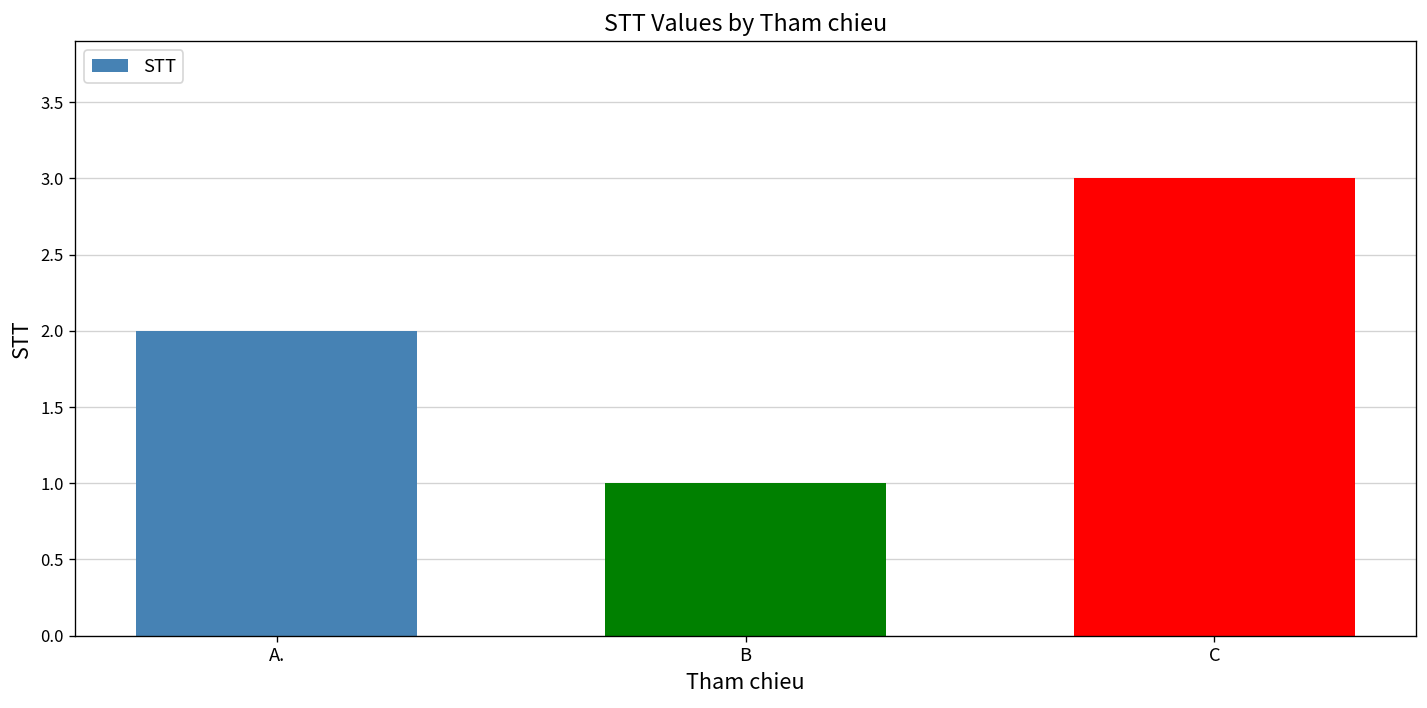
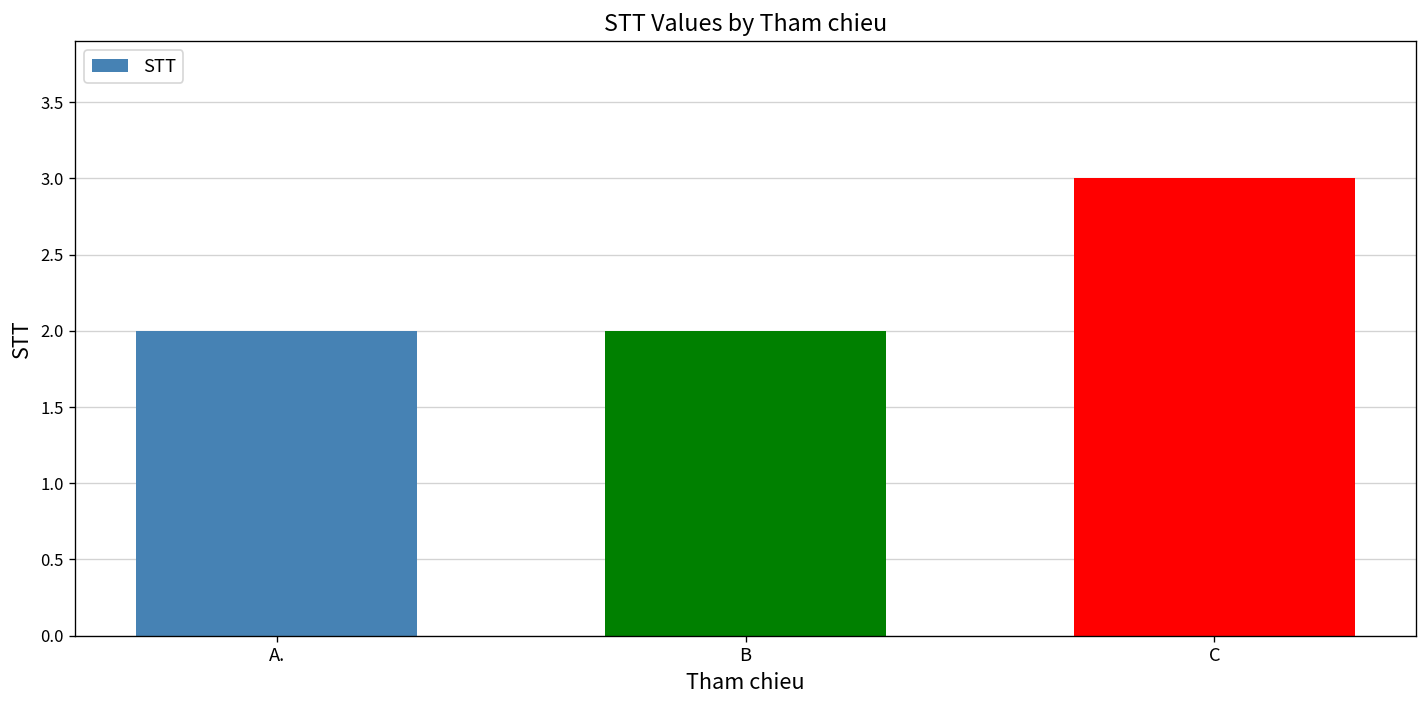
B: 1 -> 2
